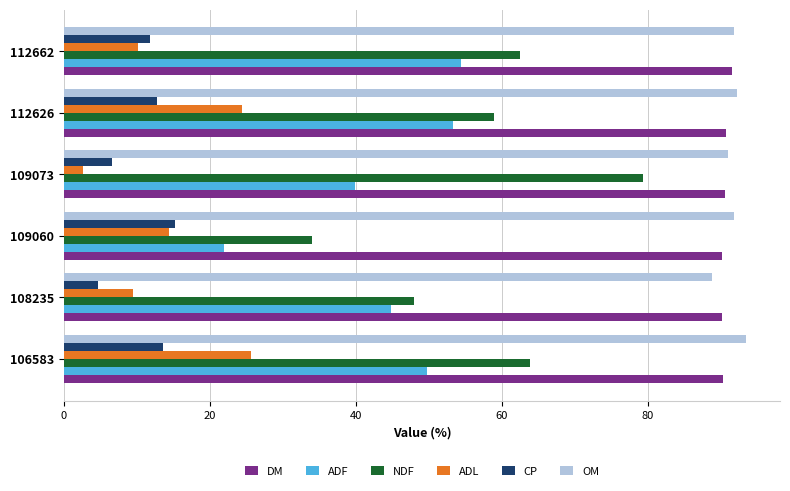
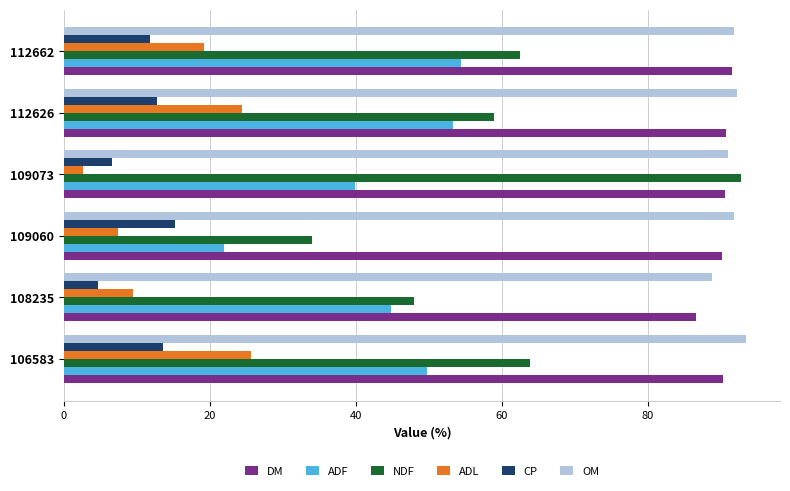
ADL, 112662: 10 -> 19
NDF, 109073: 79 -> 93
ADL, 109060: 14 -> 7
DM, 108235: 90 -> 87
